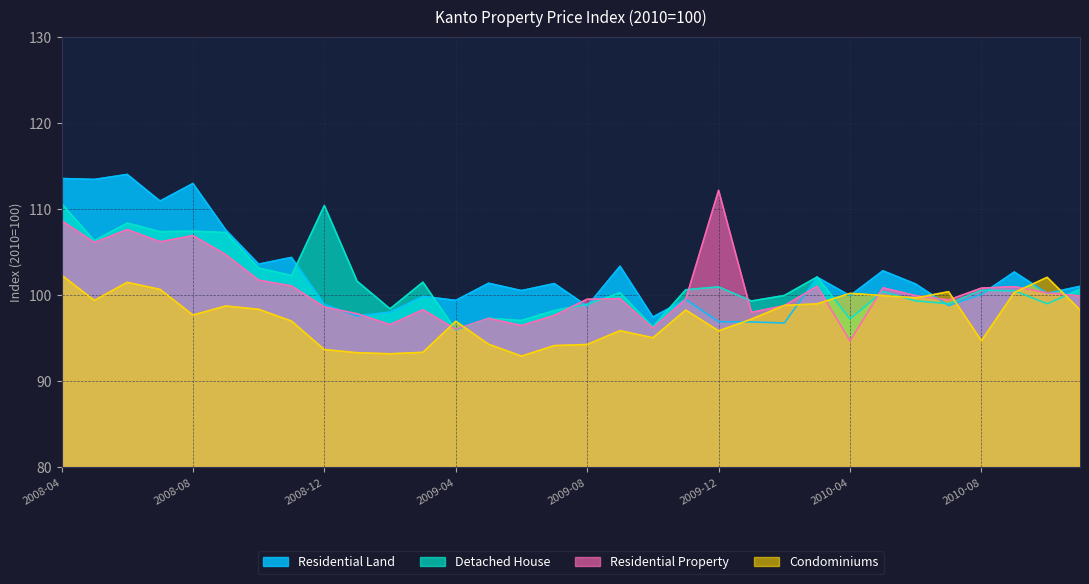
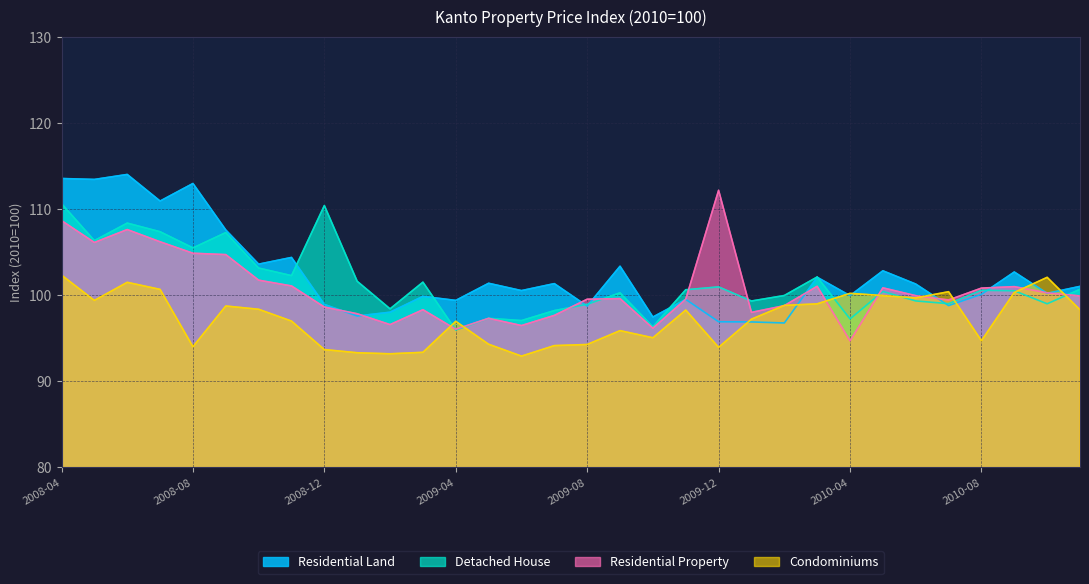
Detached House, 2008-08: 107 -> 105
Residential Property, 2008-08: 107 -> 105
Condominiums, 2008-08: 98 -> 94
Condominiums, 2009-12: 96 -> 94
